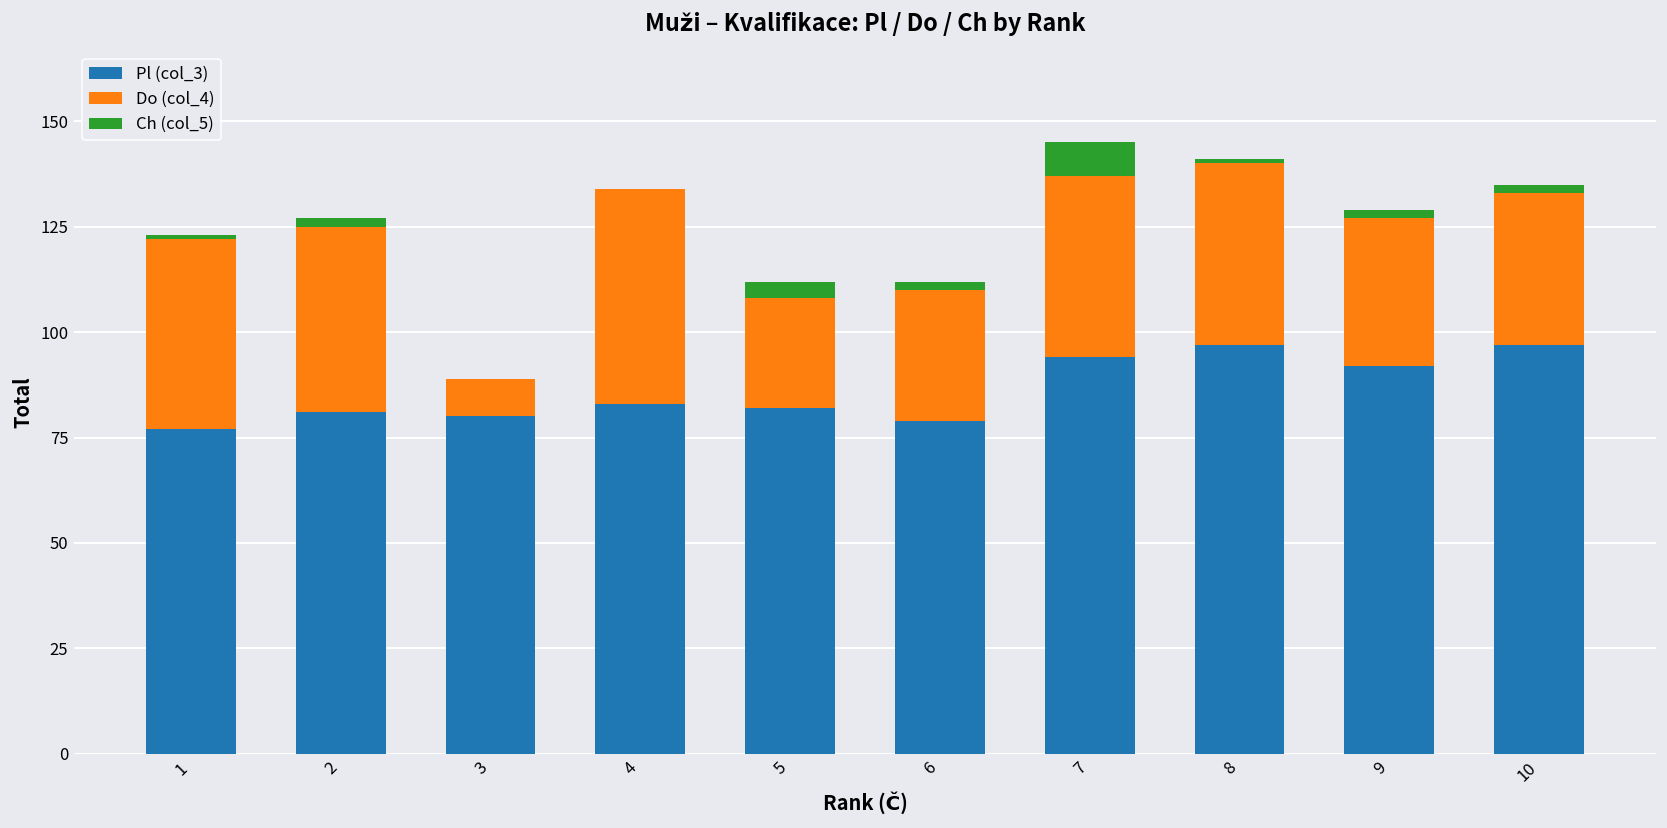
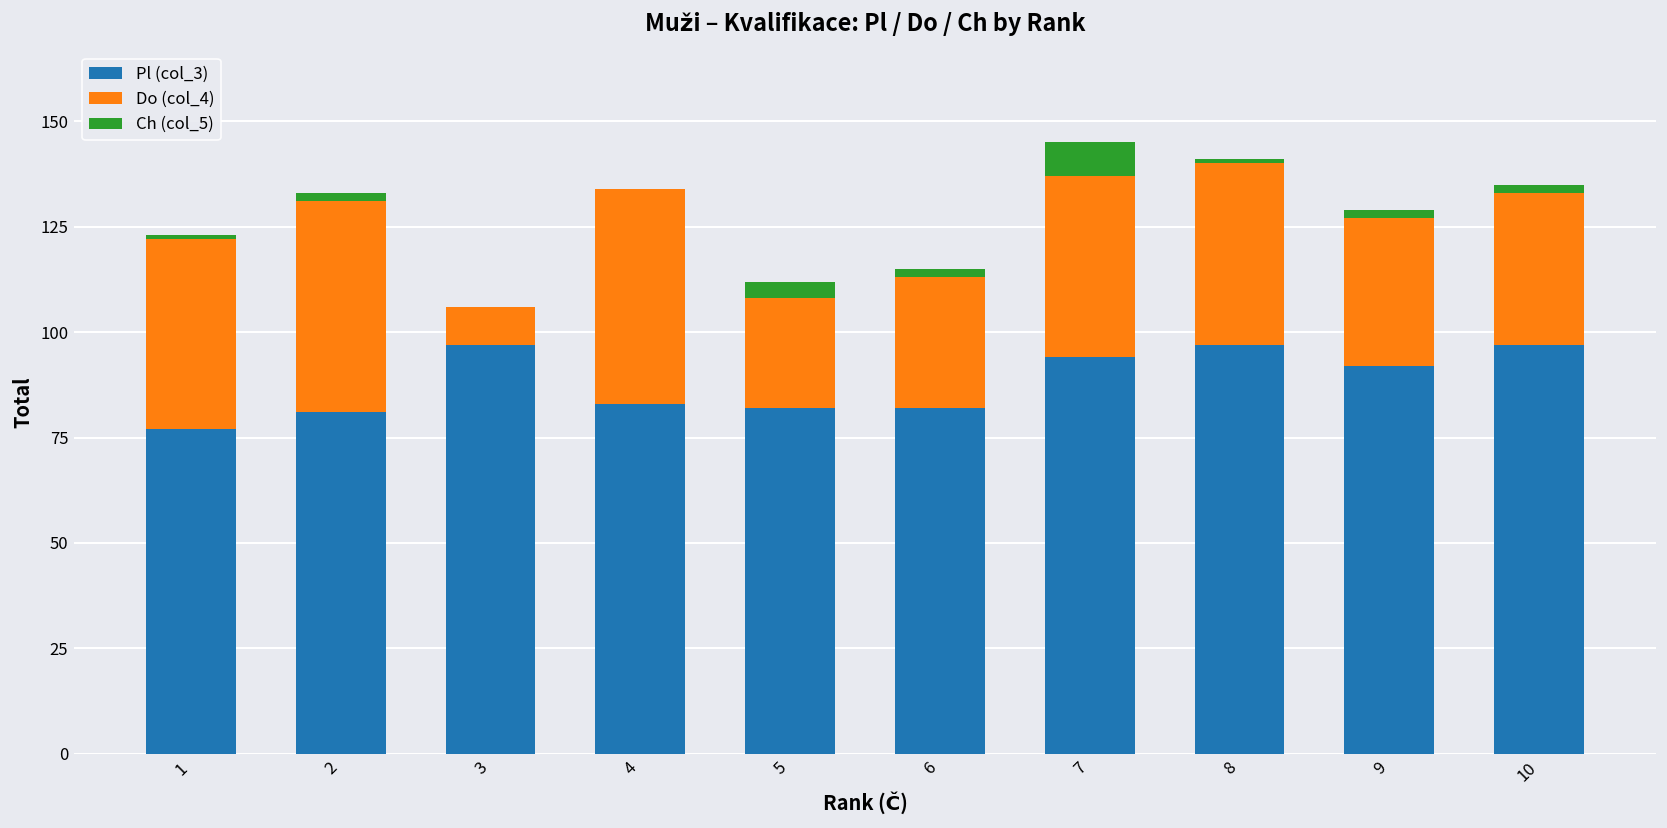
Do (col_4), 2: 44 -> 50
Pl (col_3), 3: 80 -> 97
Pl (col_3), 6: 79 -> 82
